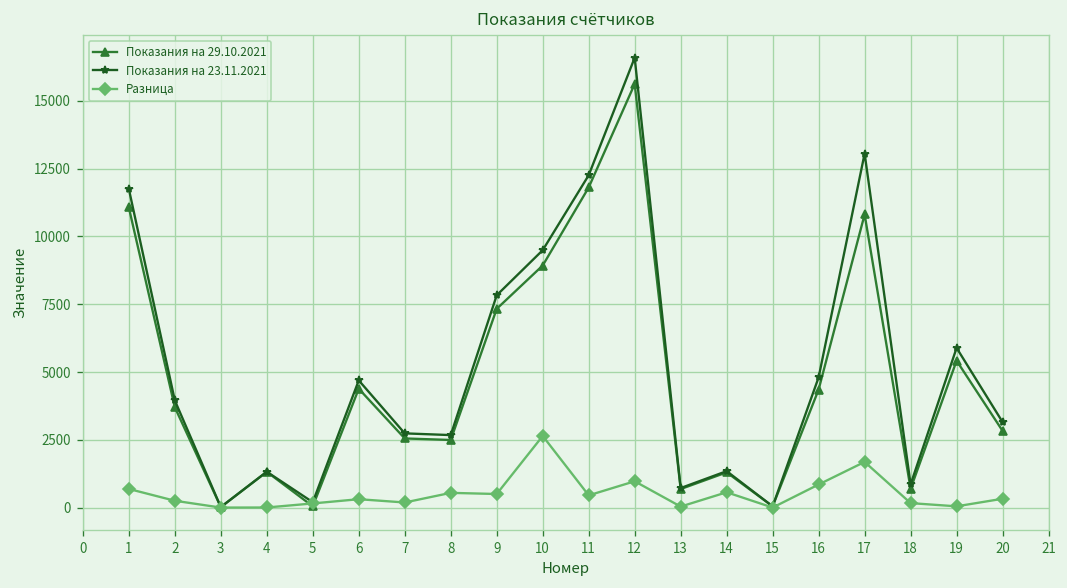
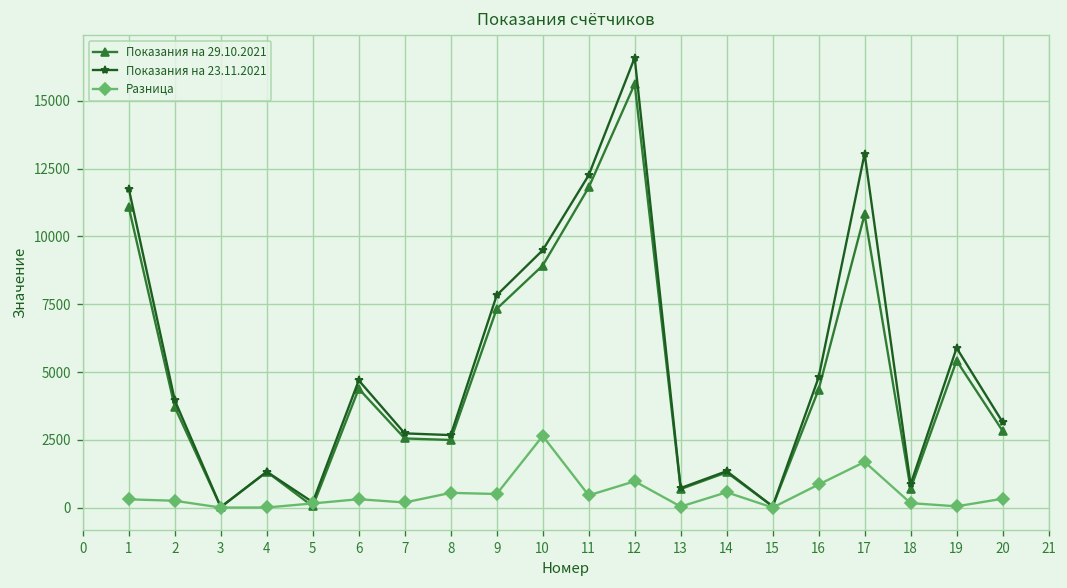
Разница, 1: 700 -> 300
